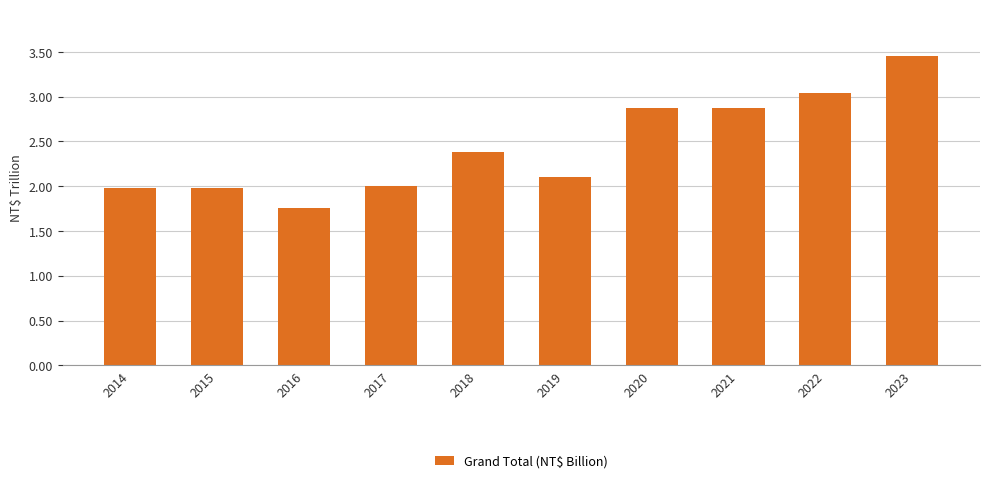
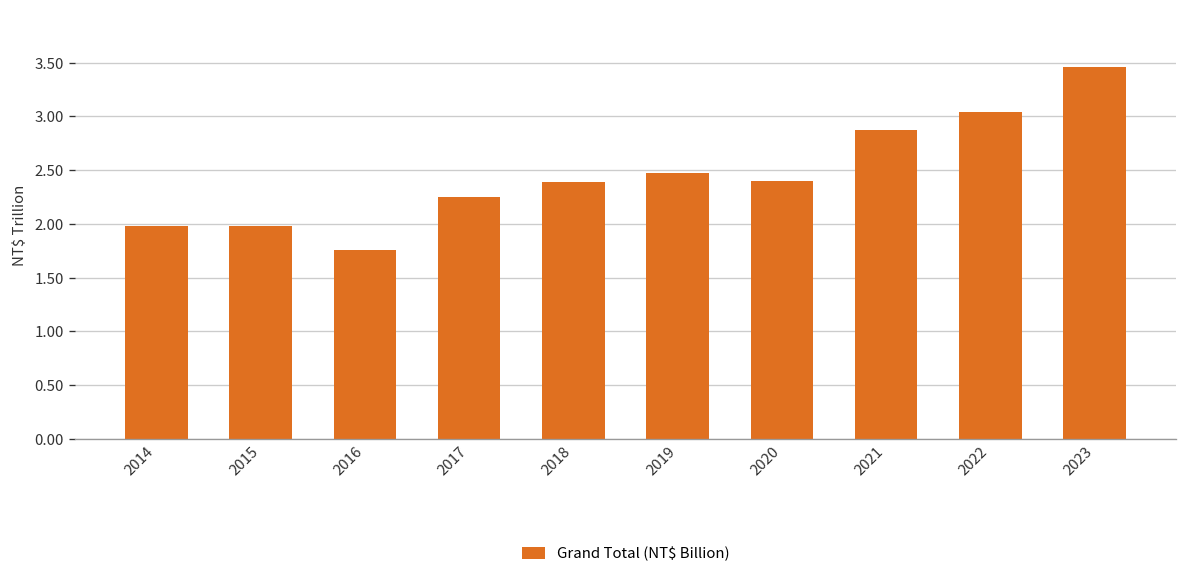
2017: 2.0 -> 2.3
2019: 2.1 -> 2.5
2020: 2.9 -> 2.4
